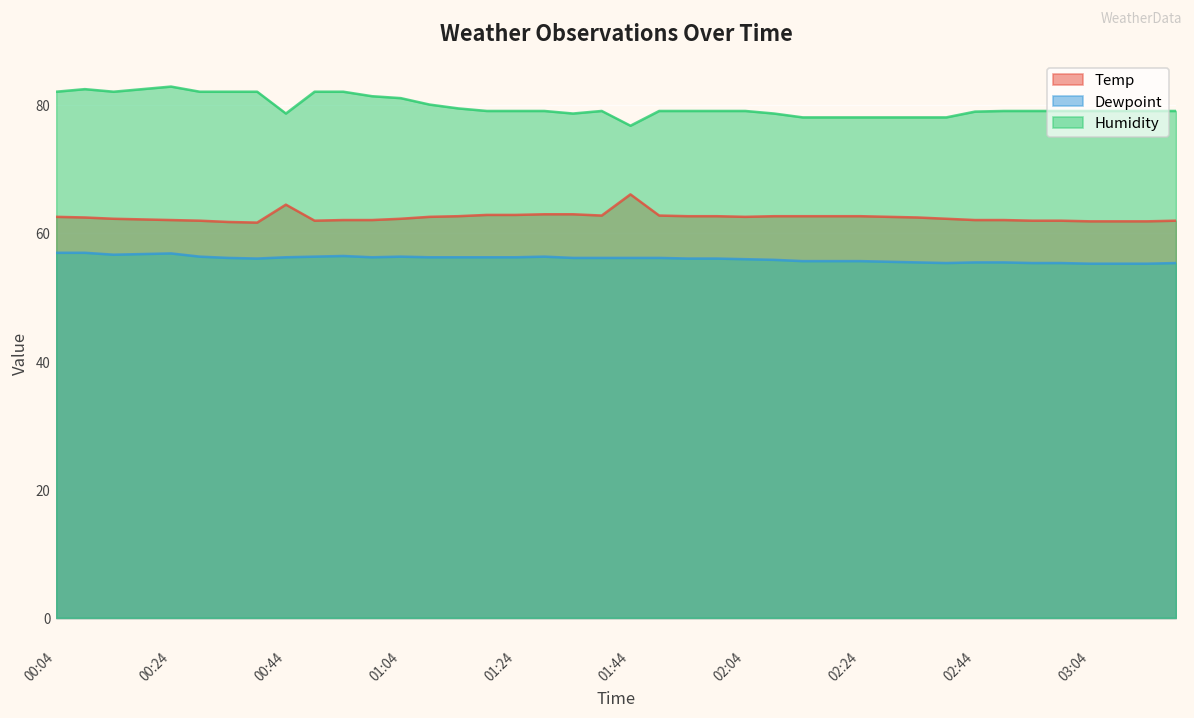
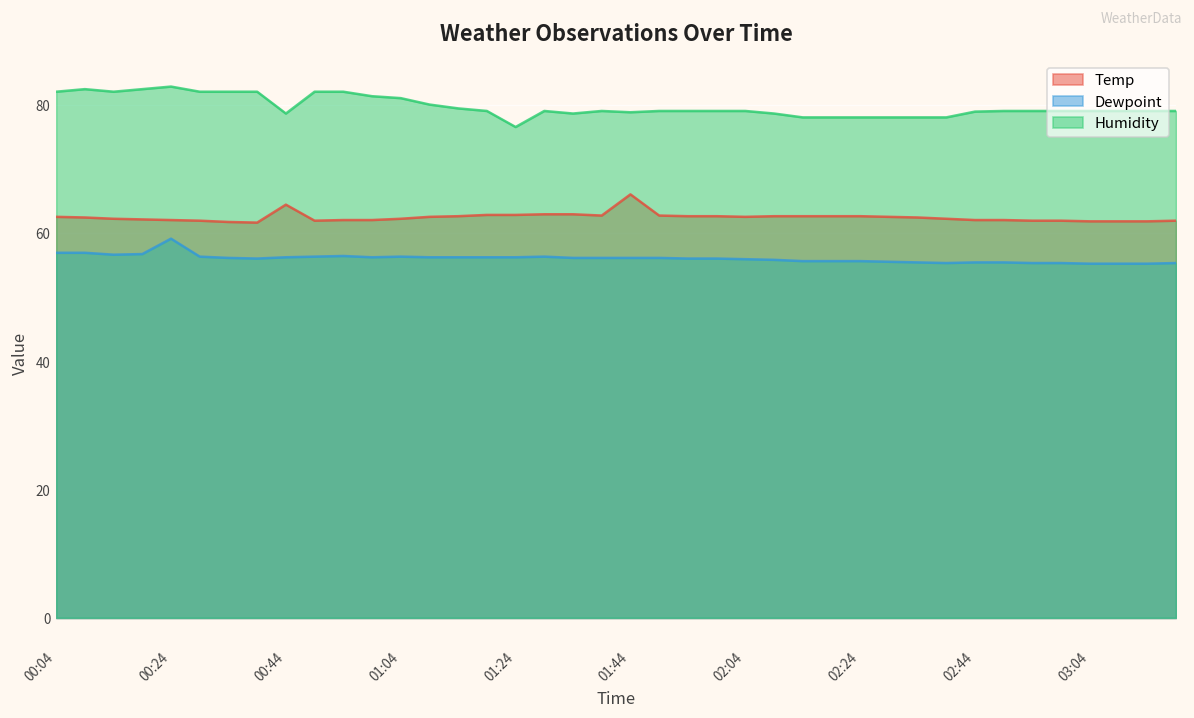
Dewpoint, 00:24: 57 -> 59
Humidity, 01:24: 79 -> 77
Humidity, 01:44: 77 -> 79
